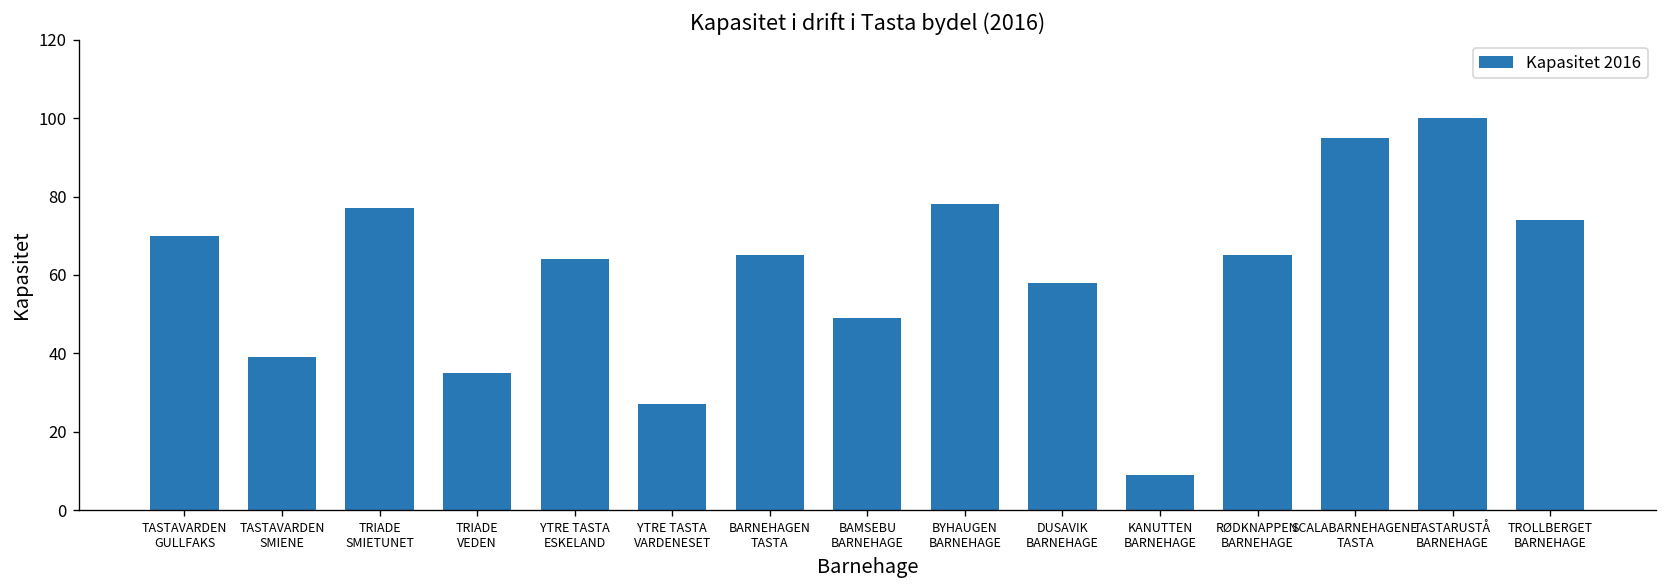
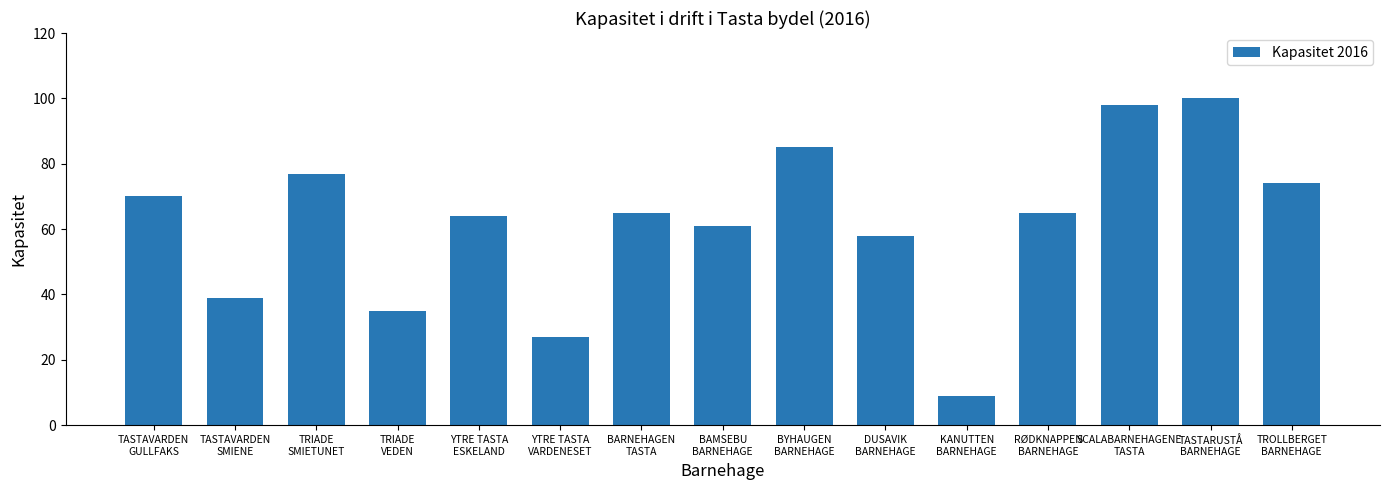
BAMSEBU BARNEHAGE: 49 -> 61
BYHAUGEN BARNEHAGE: 78 -> 85
SCALABARNEHAGENE TASTA: 95 -> 98
